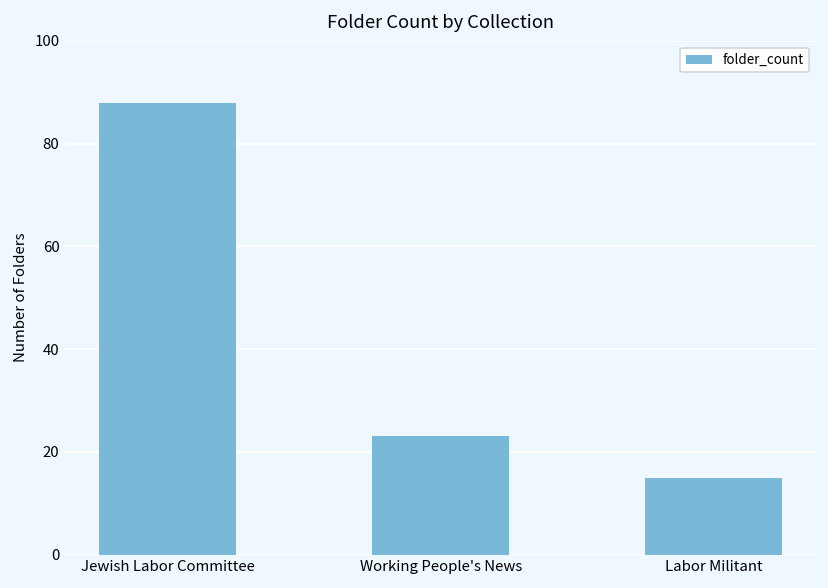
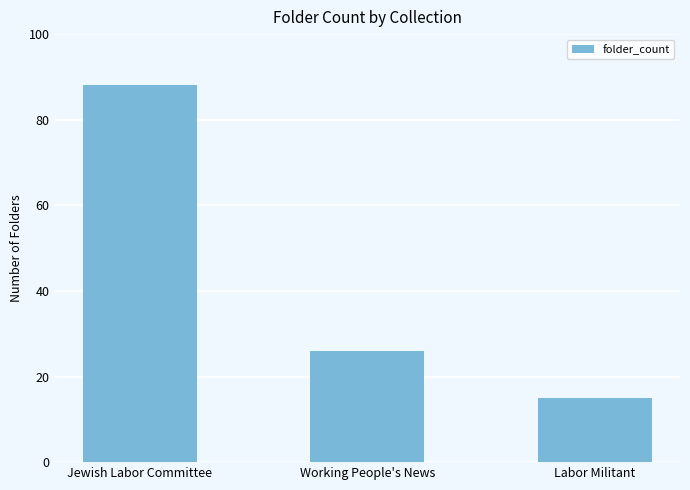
Working People's News: 23 -> 26
